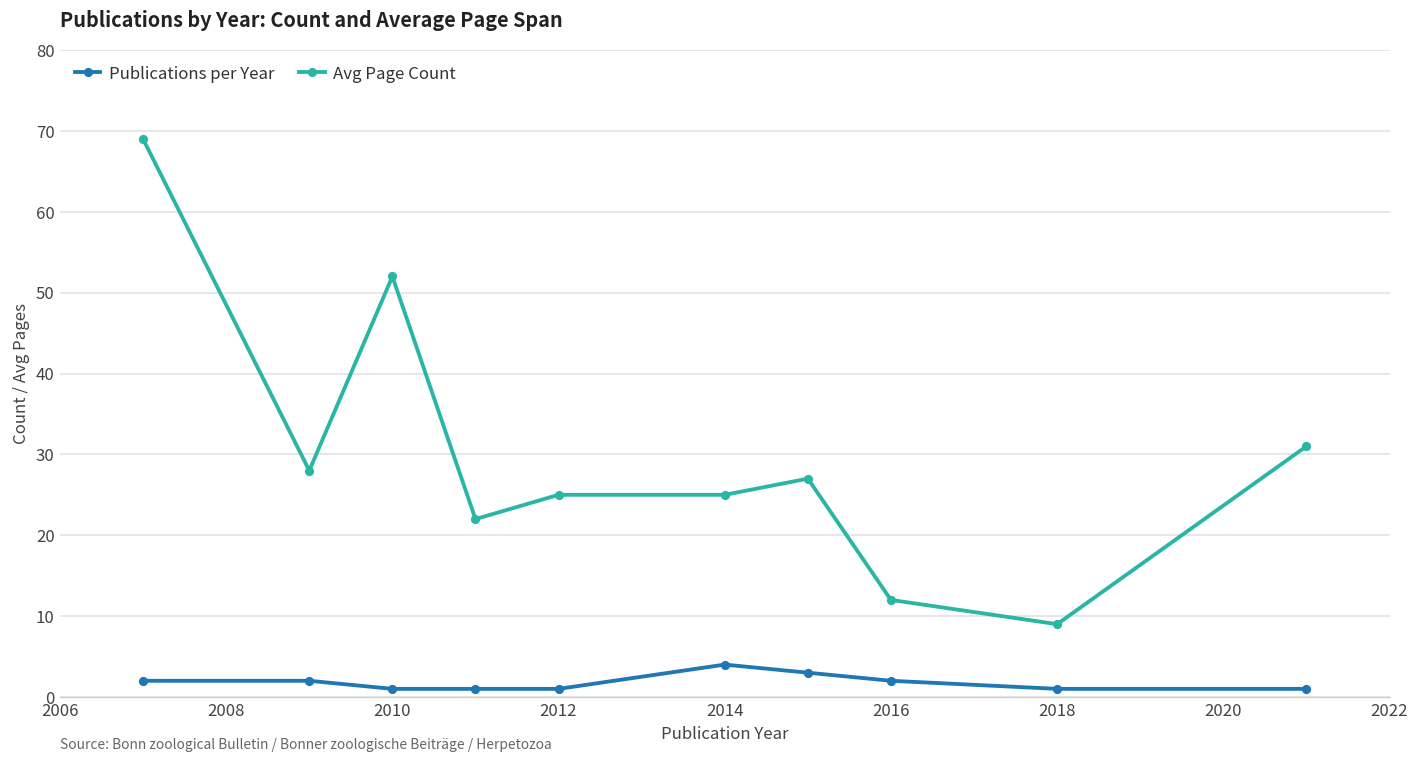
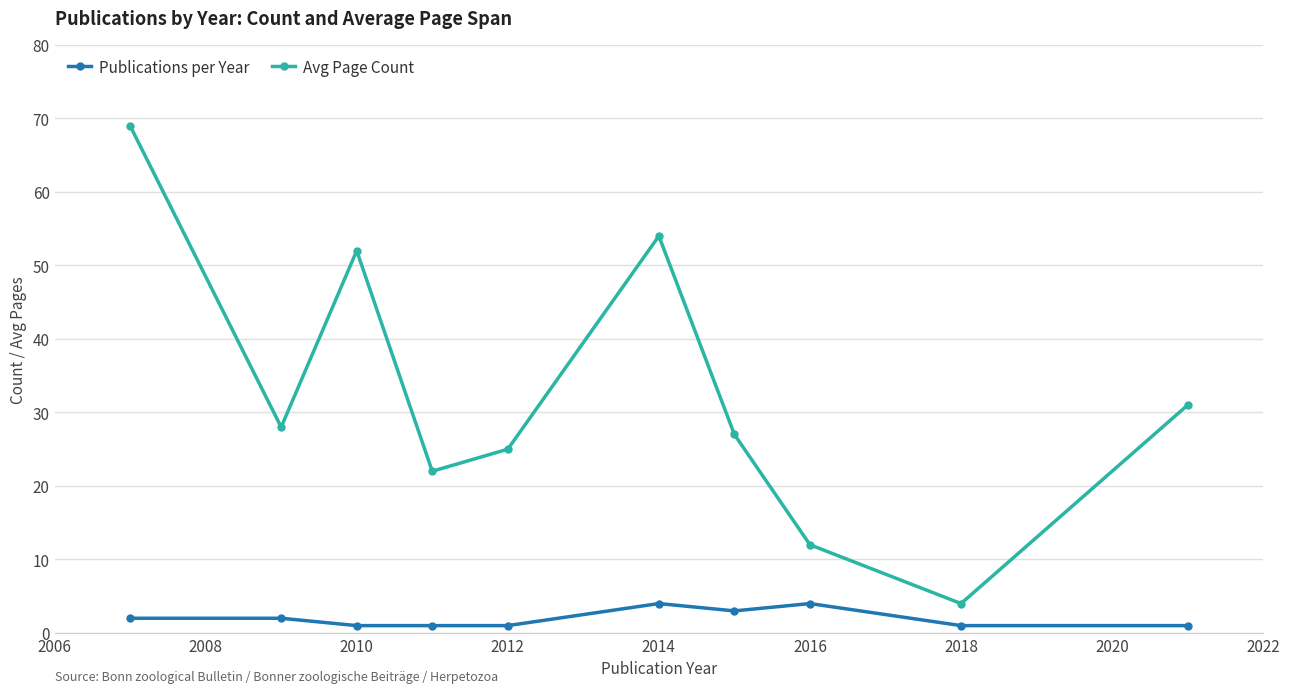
Avg Page Count, 2014: 25 -> 54
Publications per Year, 2016: 2 -> 4
Avg Page Count, 2018: 9 -> 4
